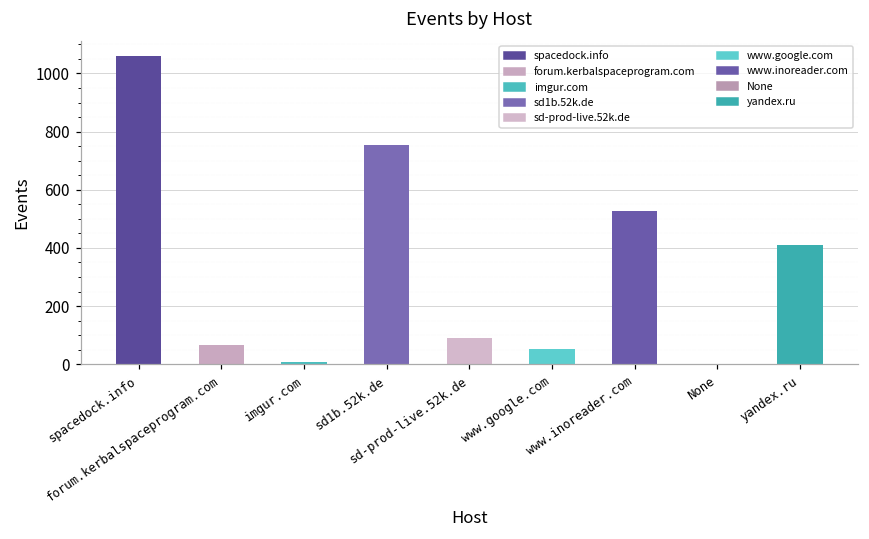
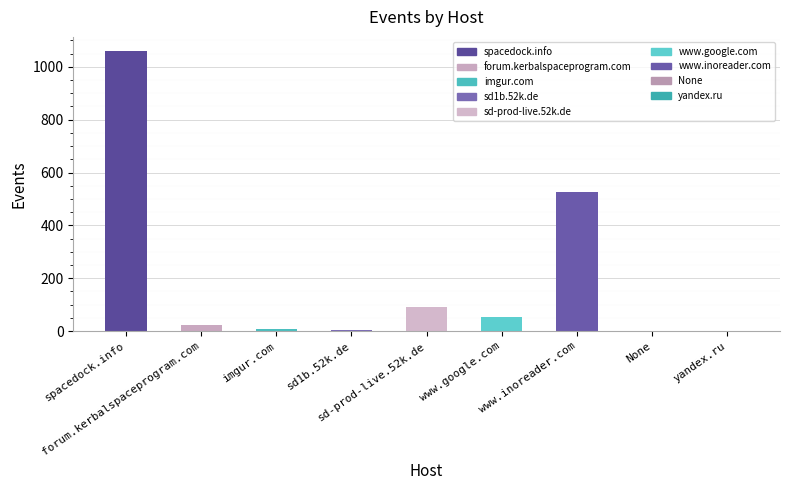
forum.kerbalspaceprogram.com: 70 -> 20
sd1b.52k.de: 760 -> 0
yandex.ru: 410 -> 0
